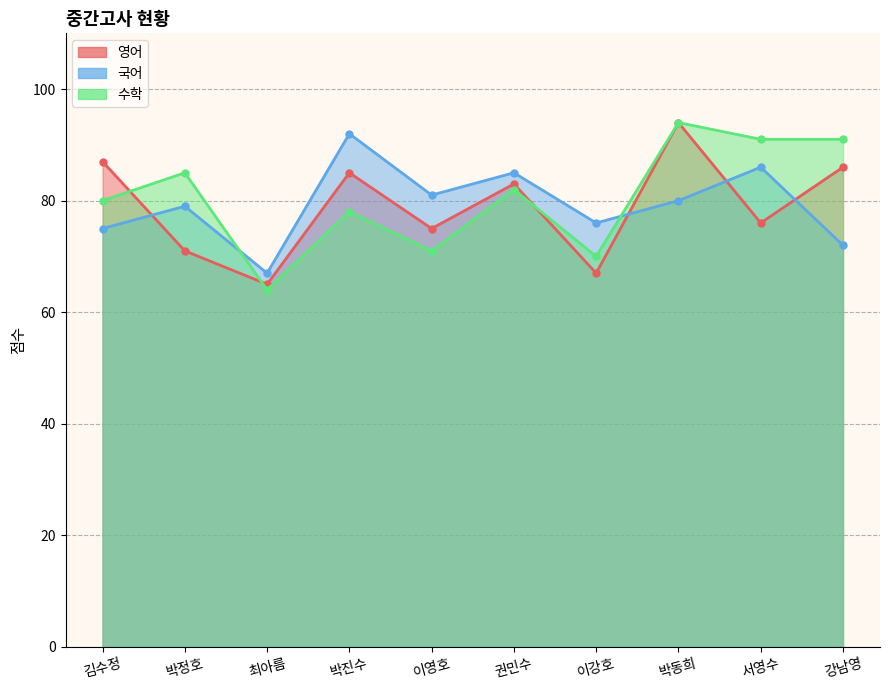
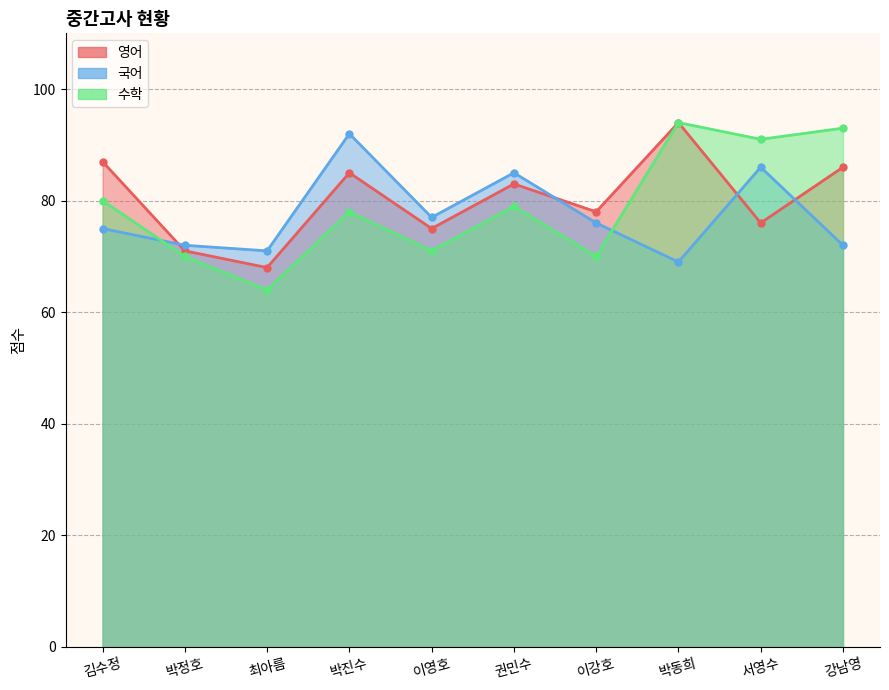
국어, 박정호: 79 -> 72
수학, 박정호: 85 -> 70
영어, 최아름: 65 -> 68
국어, 최아름: 67 -> 71
국어, 이영호: 81 -> 77
수학, 권민수: 82 -> 79
영어, 이강호: 67 -> 78
국어, 박동희: 80 -> 69
수학, 강남영: 91 -> 93
